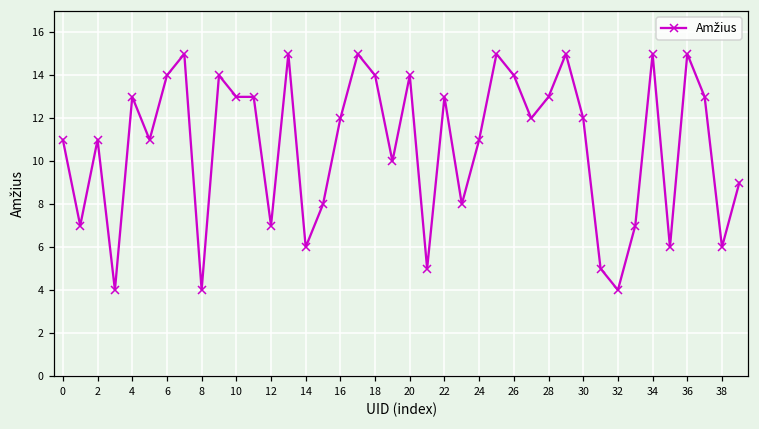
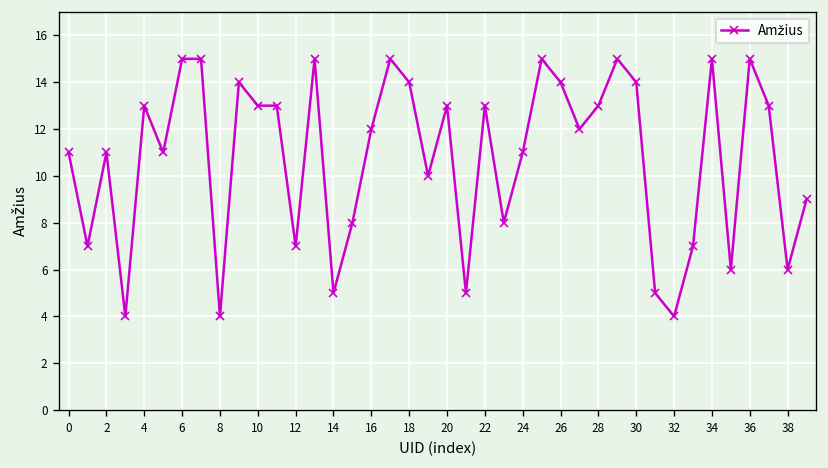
6: 14 -> 15
14: 6 -> 5
20: 14 -> 13
30: 12 -> 14
